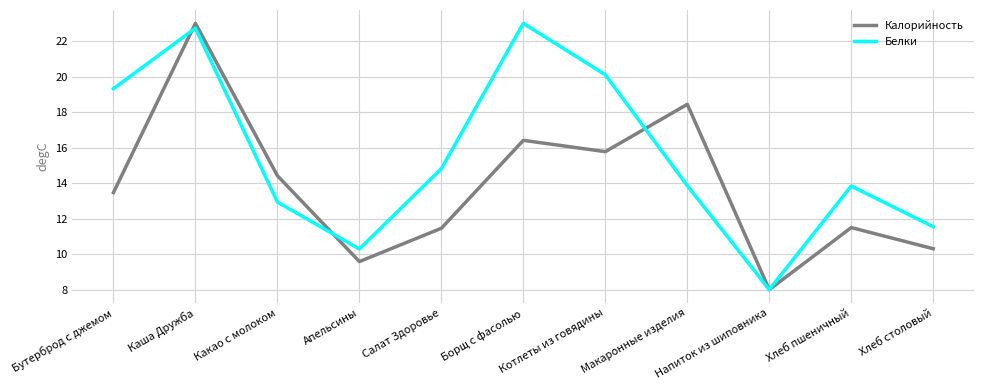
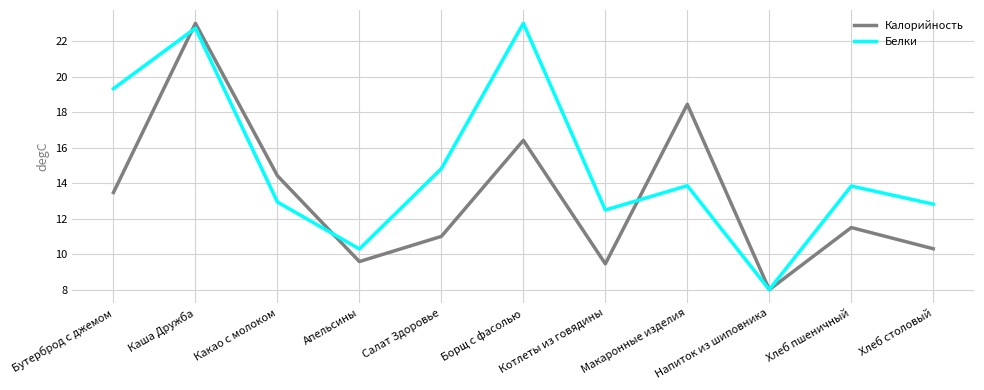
Калорийность, Салат Здоровье: 11.5 -> 11.0
Калорийность, Котлеты из говядины: 15.8 -> 9.5
Белки, Котлеты из говядины: 20.1 -> 12.5
Белки, Хлеб столовый: 11.5 -> 12.8
